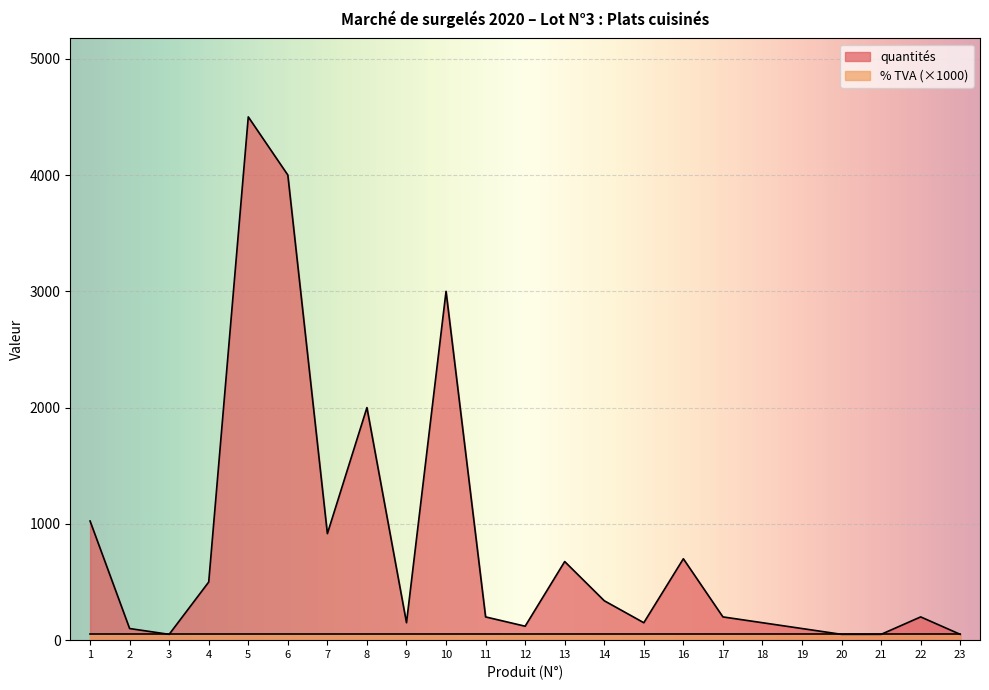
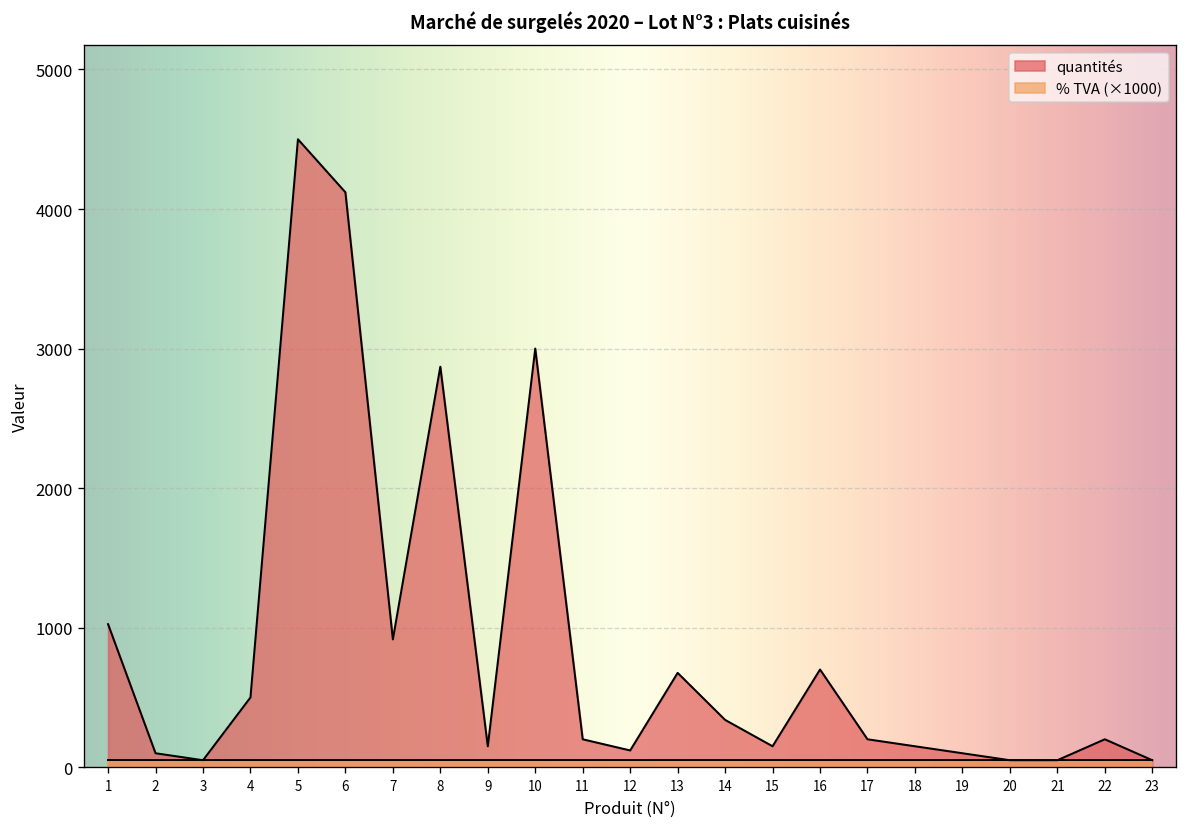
quantités, 6: 4000 -> 4120
quantités, 8: 2000 -> 2870
